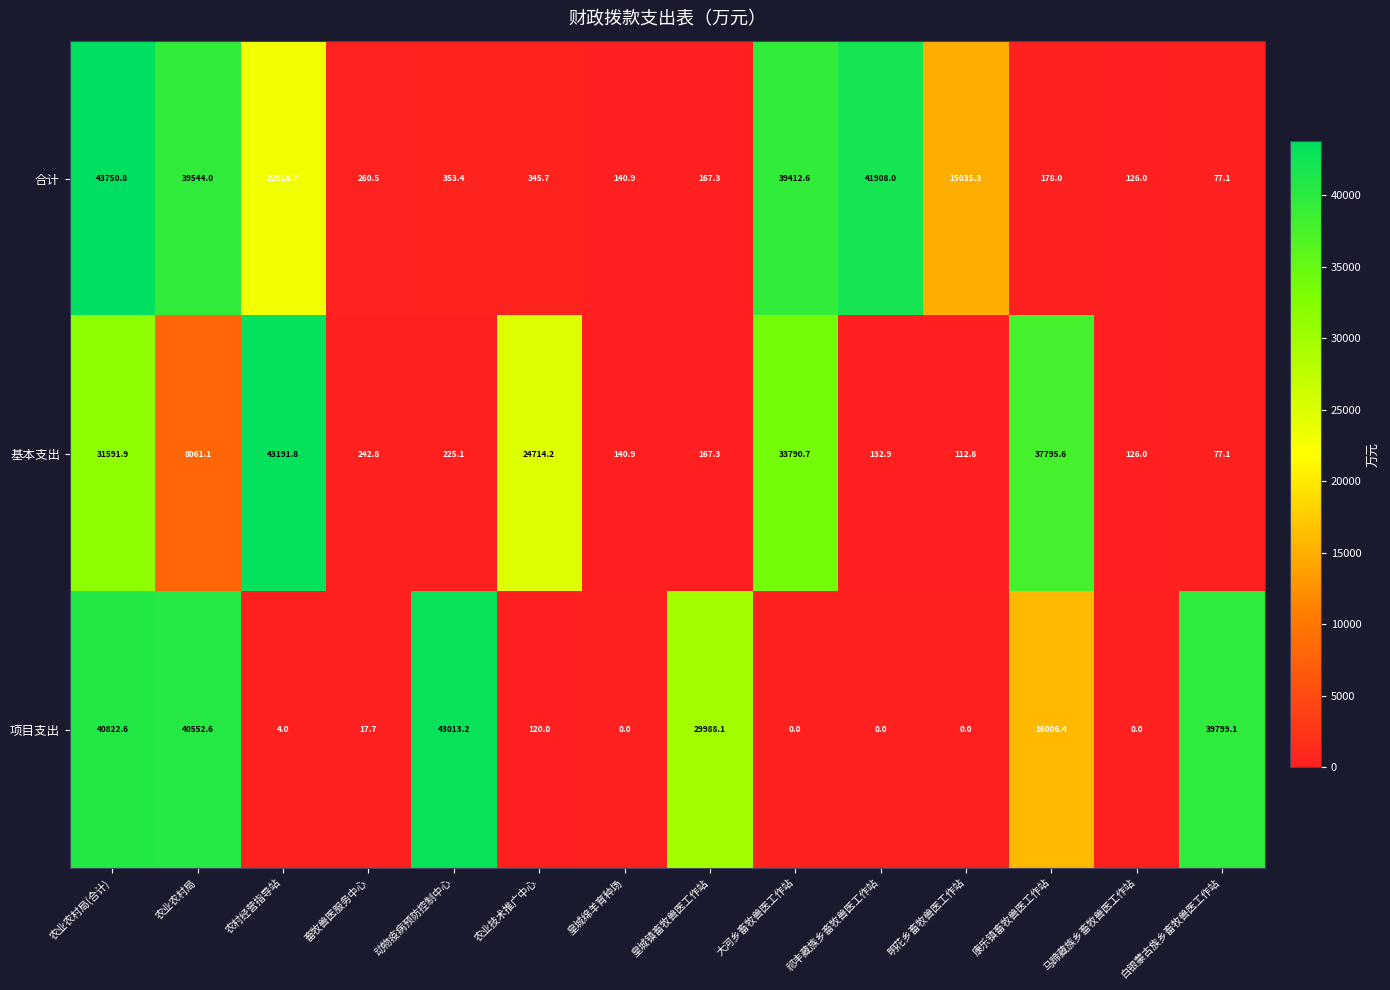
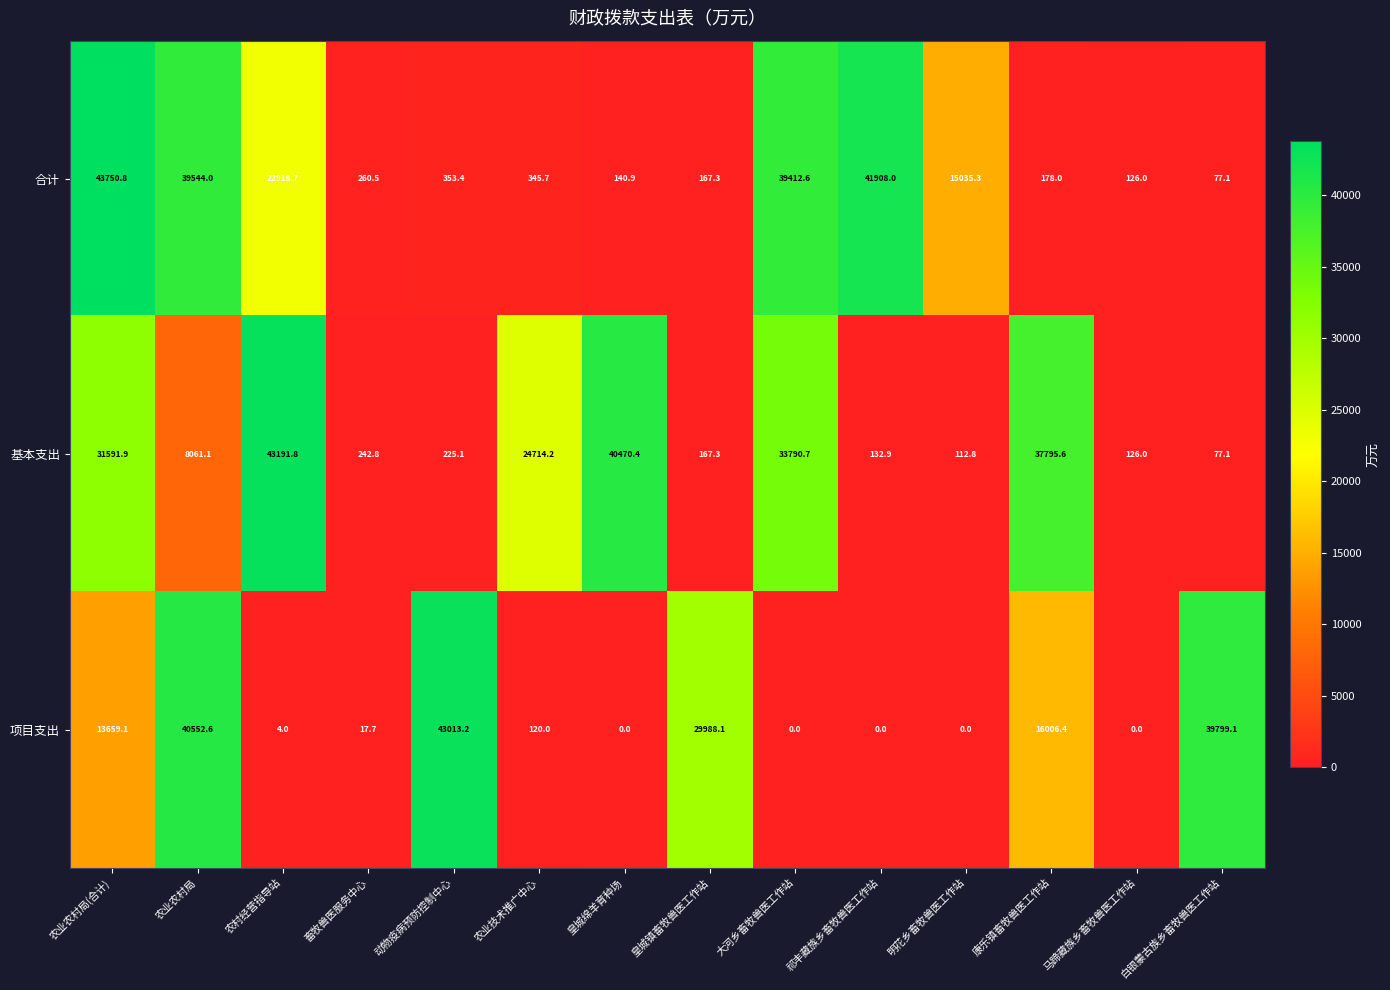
基本支出, 皇城绵羊育种场: 140.9 -> 40470.4
项目支出, 农业农村局(合计): 40822.6 -> 13659.1
